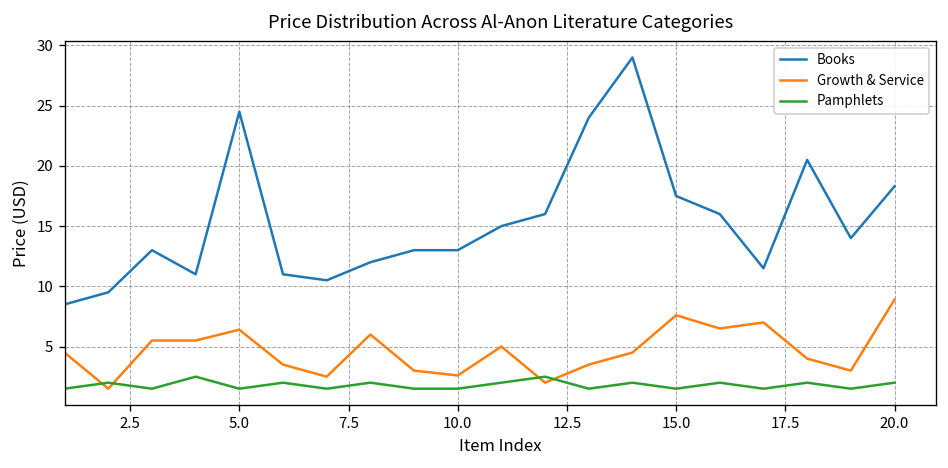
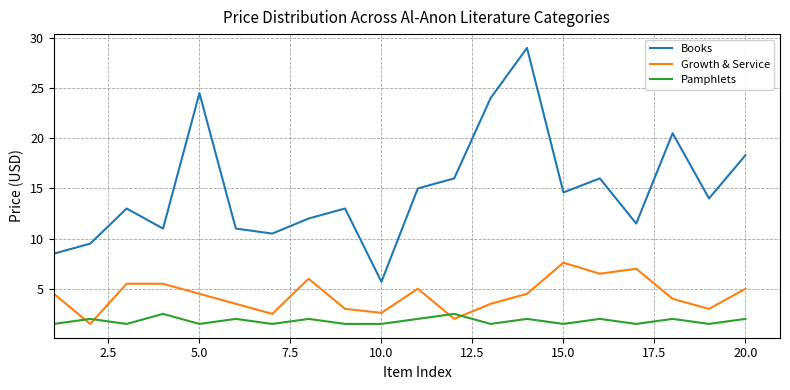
Growth & Service, 5.0: 6.4 -> 4.5
Books, 10.0: 13.0 -> 5.7
Books, 15.0: 17.5 -> 14.6
Growth & Service, 20.0: 8.9 -> 5.0
